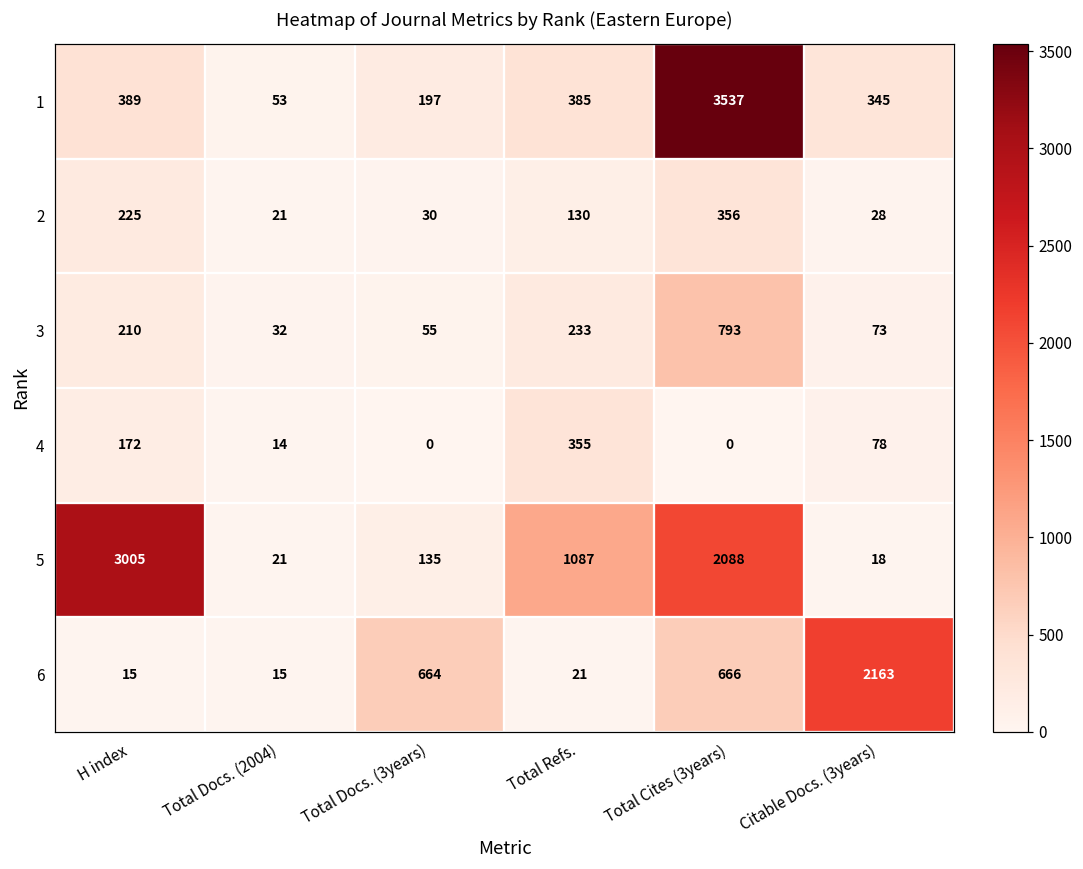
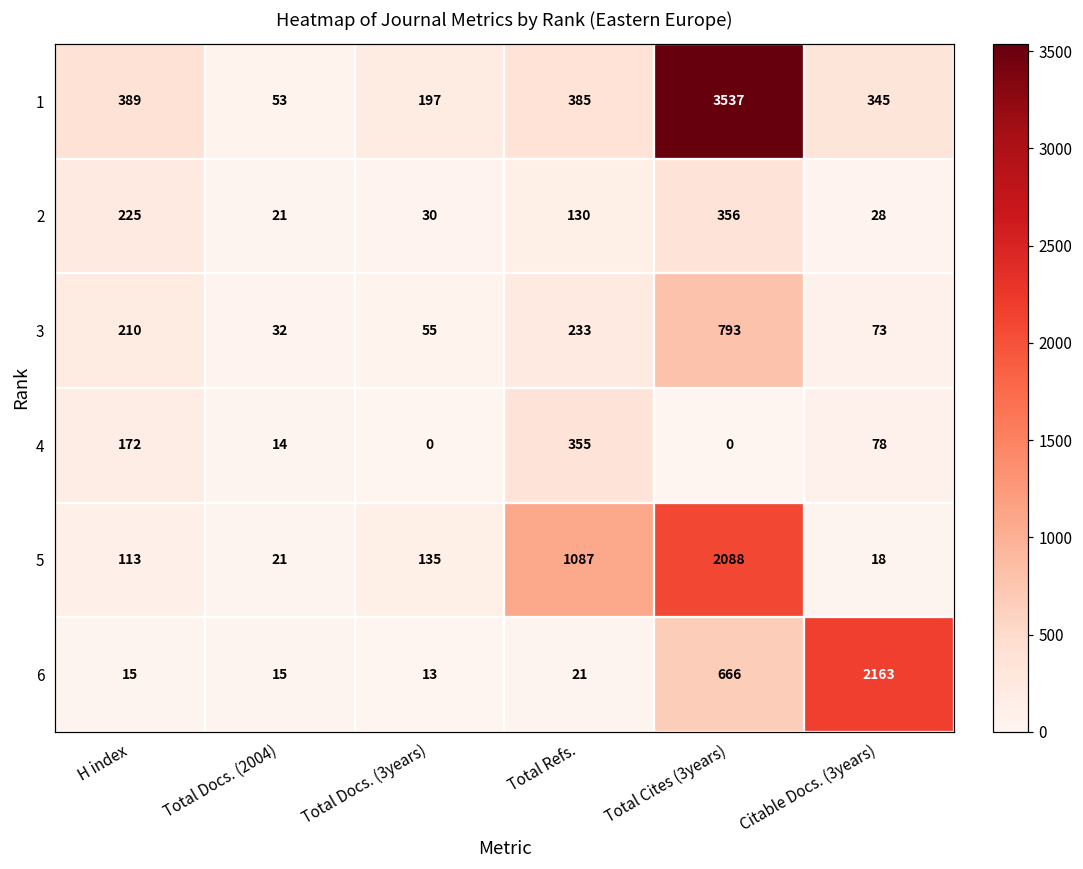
5, H index: 3005 -> 113
6, Total Docs. (3years): 664 -> 13
